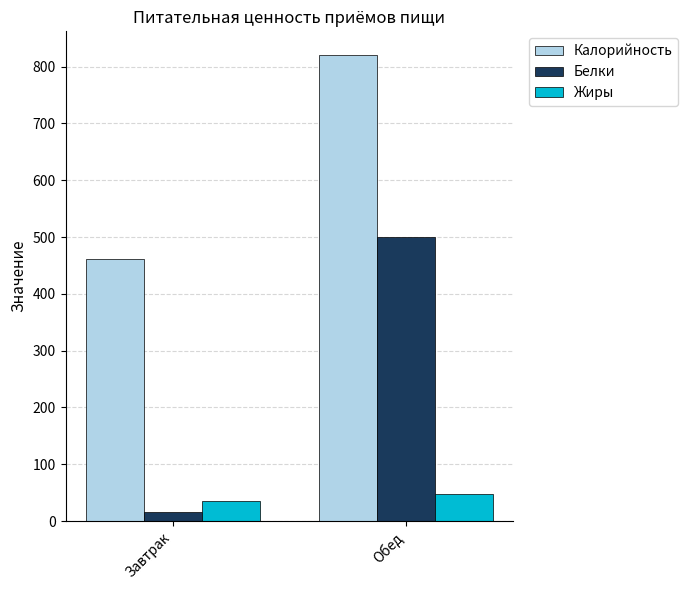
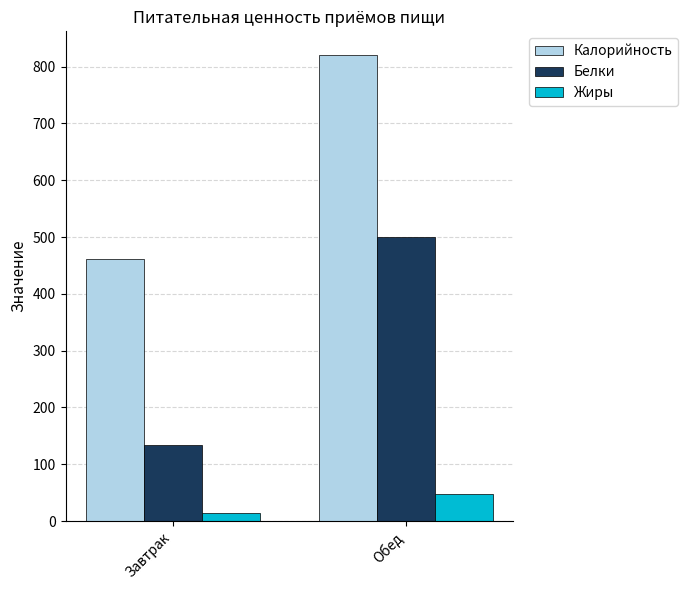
Белки, Завтрак: 20 -> 130
Жиры, Завтрак: 40 -> 10
